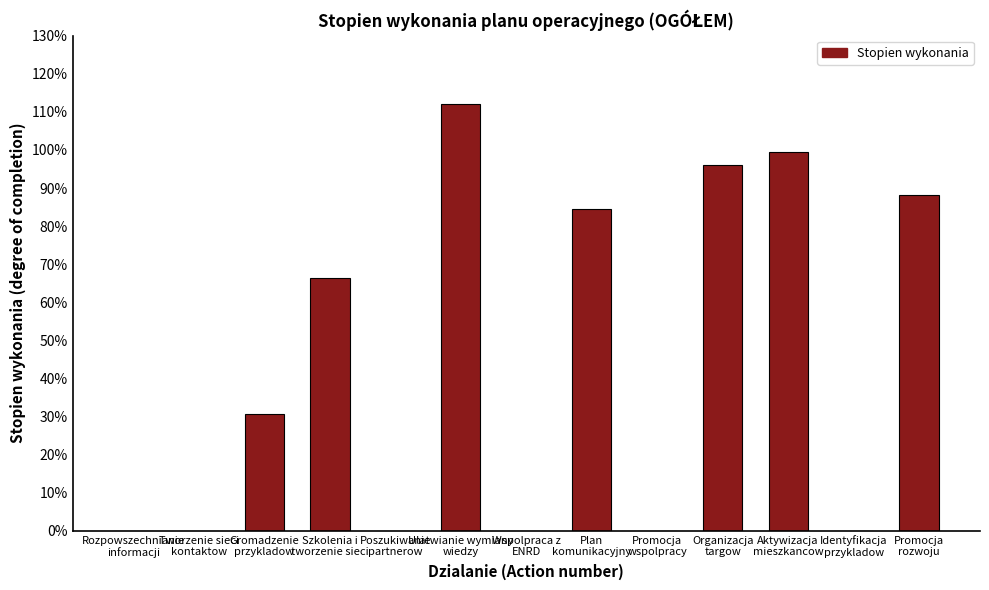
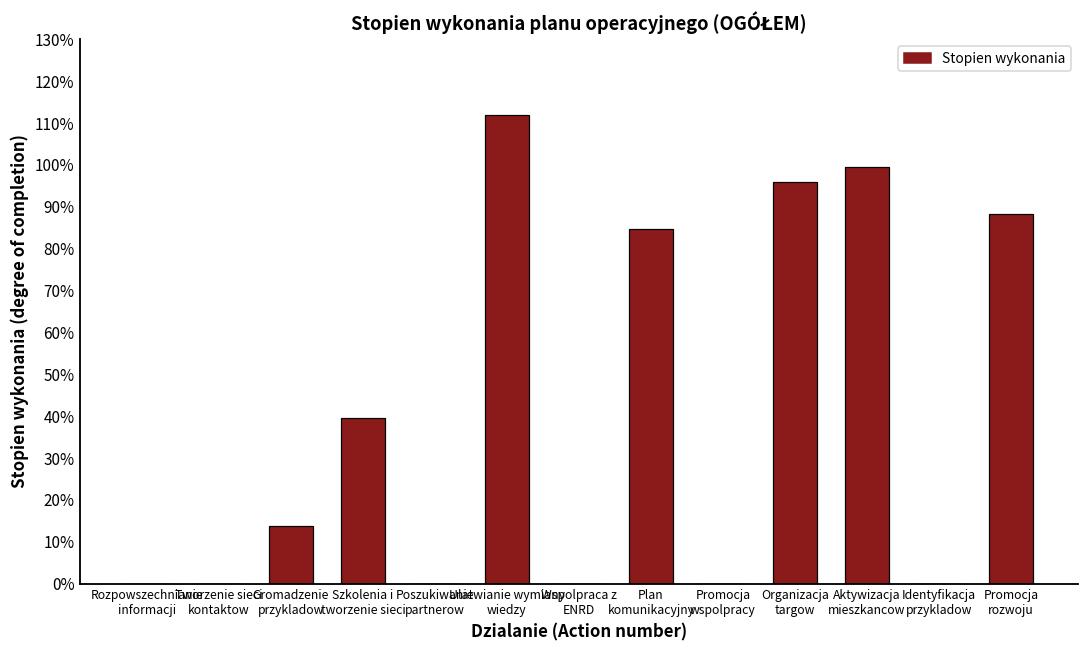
Gromadzenie przykladow: 31% -> 14%
Szkolenia i tworzenie sieci: 66% -> 40%
